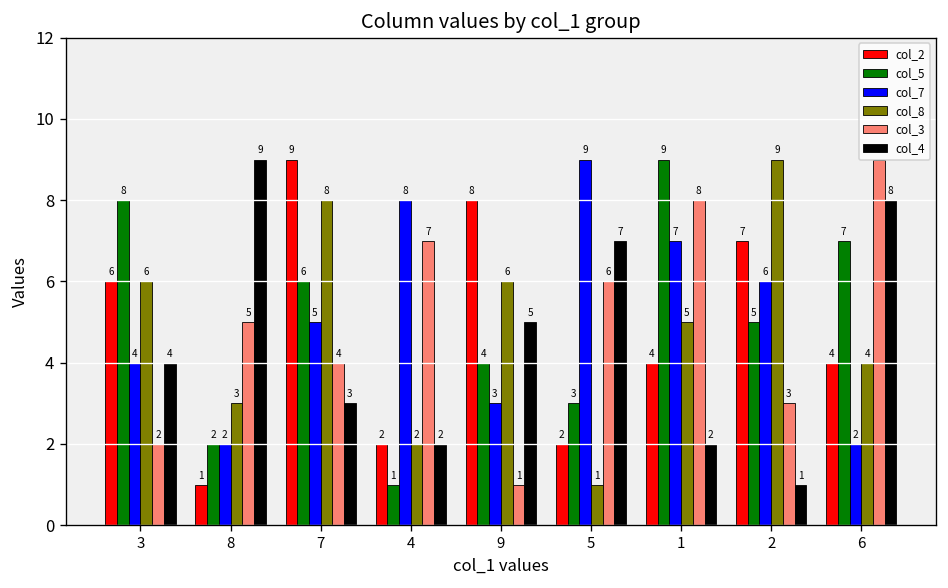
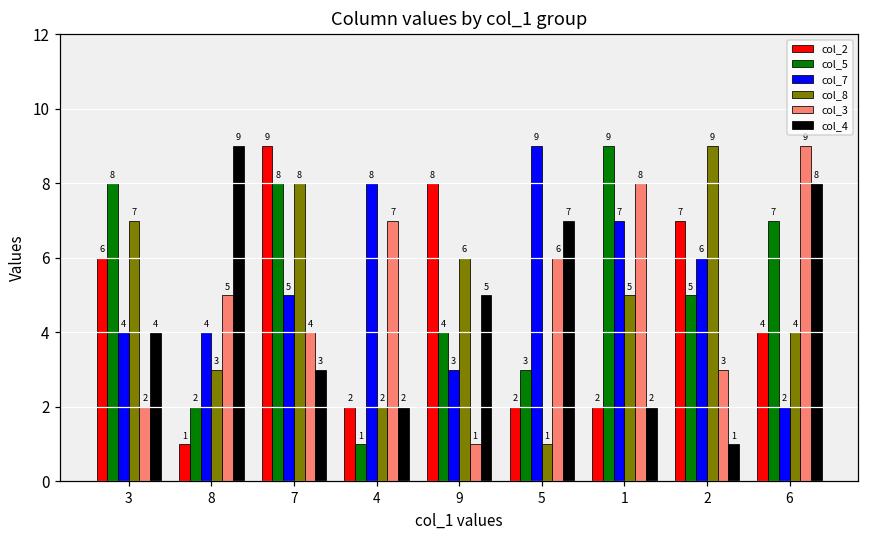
col_8, 3: 6 -> 7
col_7, 8: 2 -> 4
col_5, 7: 6 -> 8
col_2, 1: 4 -> 2
